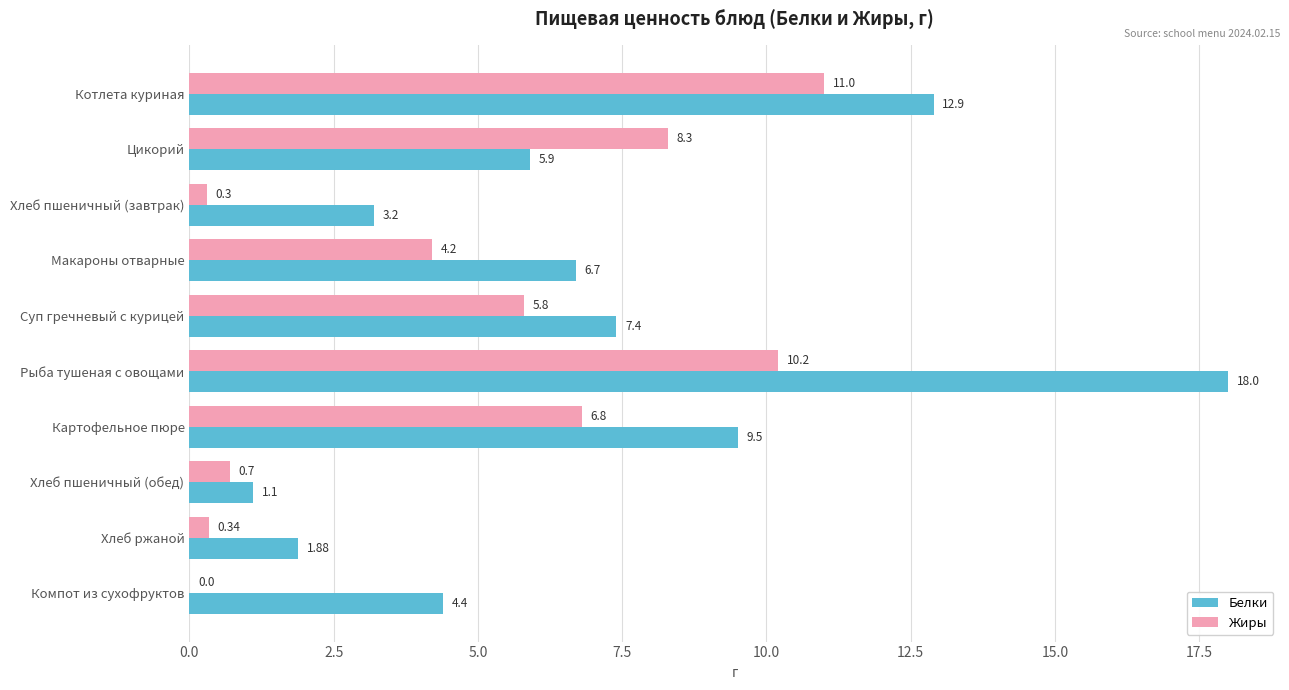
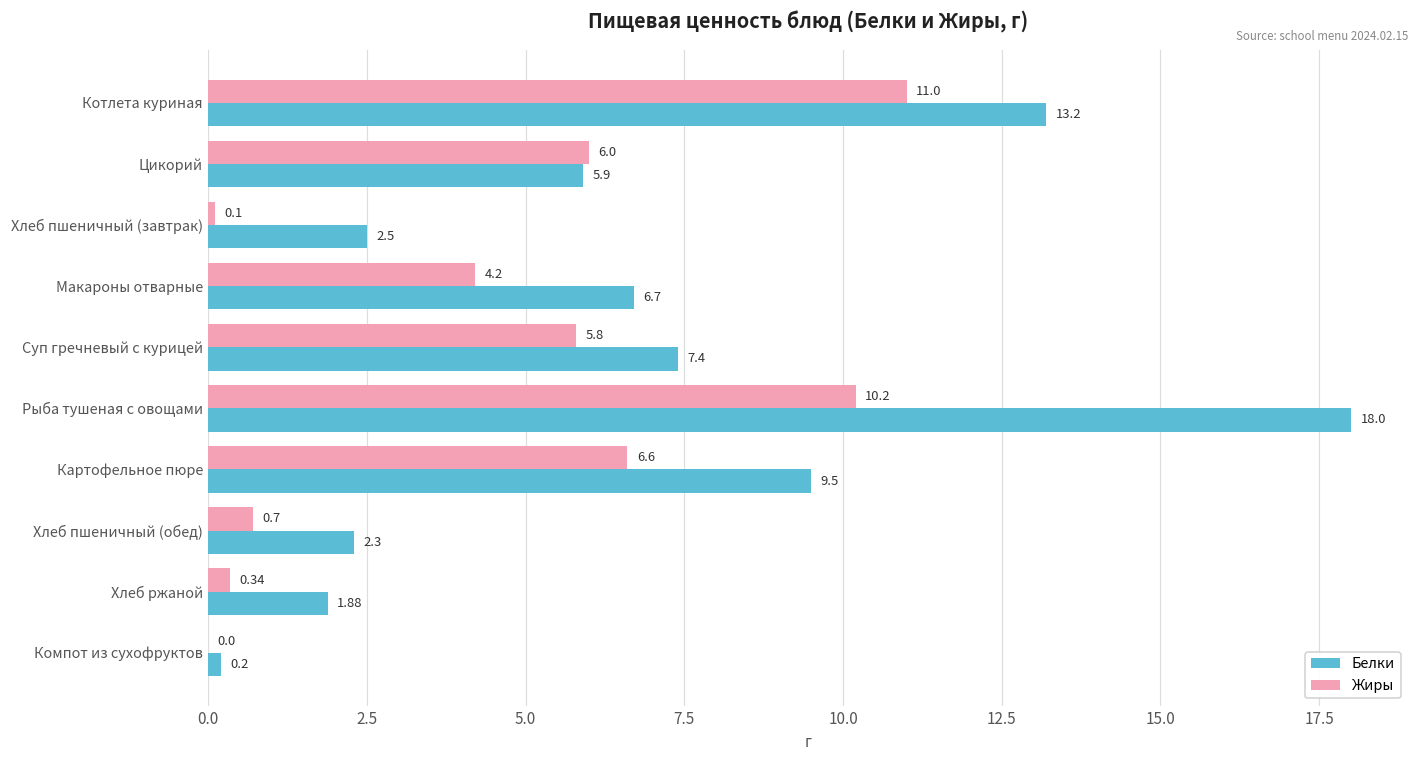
Белки, Котлета куриная: 12.9 -> 13.2
Жиры, Цикорий: 8.3 -> 6.0
Жиры, Хлеб пшеничный (завтрак): 0.3 -> 0.1
Белки, Хлеб пшеничный (завтрак): 3.2 -> 2.5
Жиры, Картофельное пюре: 6.8 -> 6.6
Белки, Хлеб пшеничный (обед): 1.1 -> 2.3
Белки, Компот из сухофруктов: 4.4 -> 0.2
